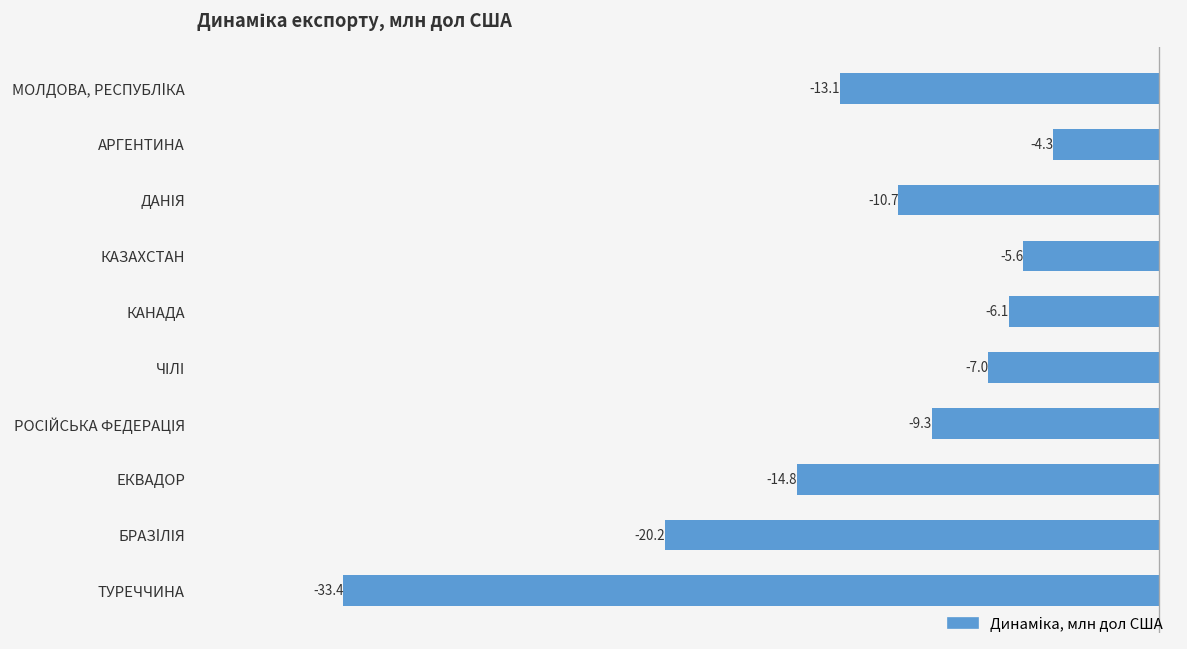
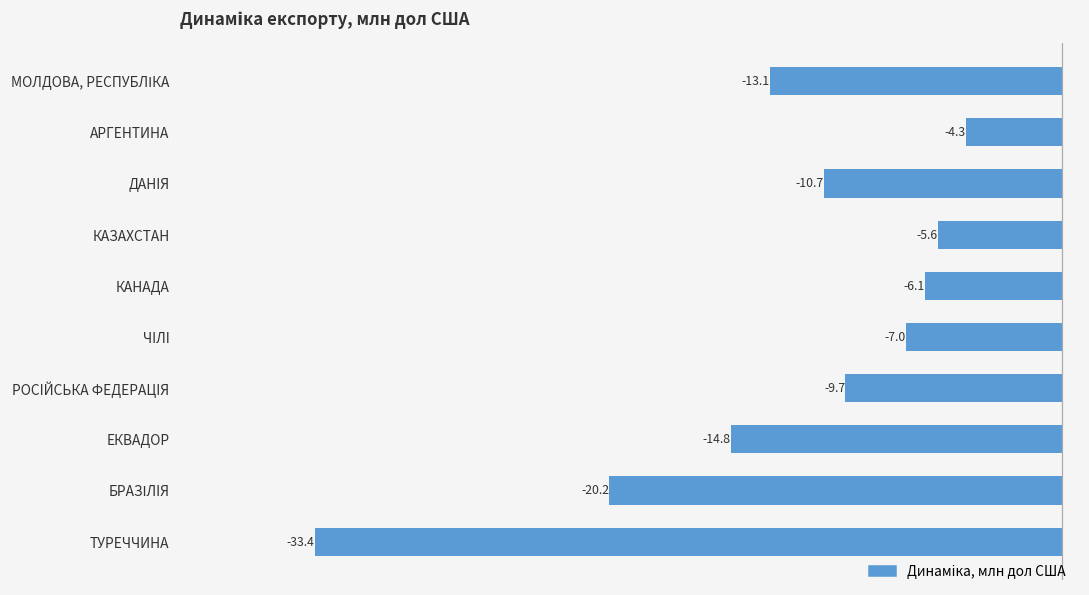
РОСIЙСЬКА ФЕДЕРАЦIЯ: -9.3 -> -9.7
